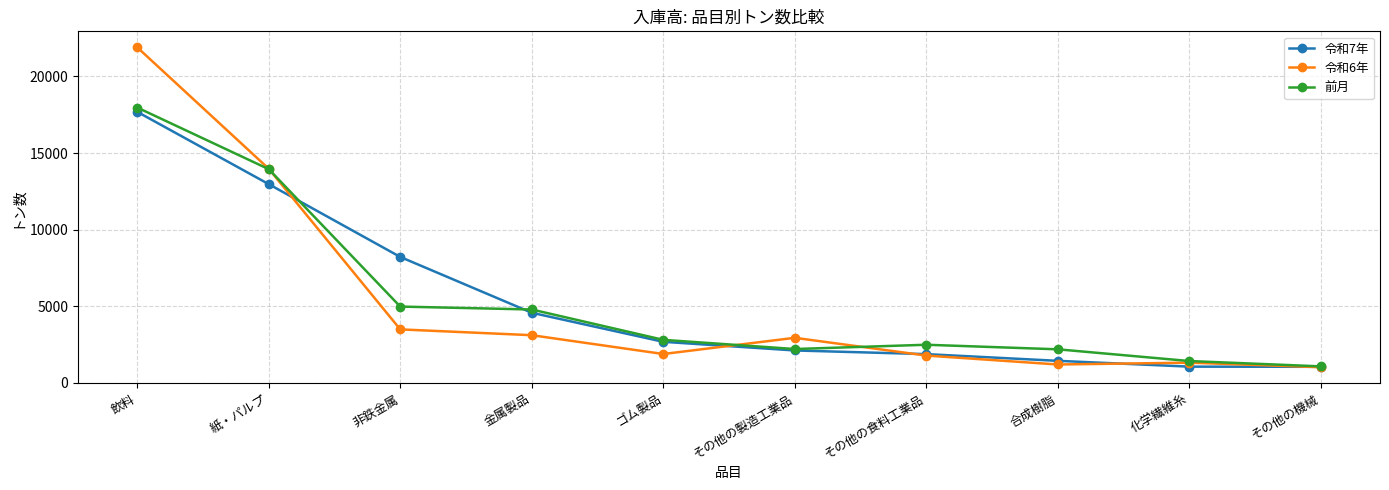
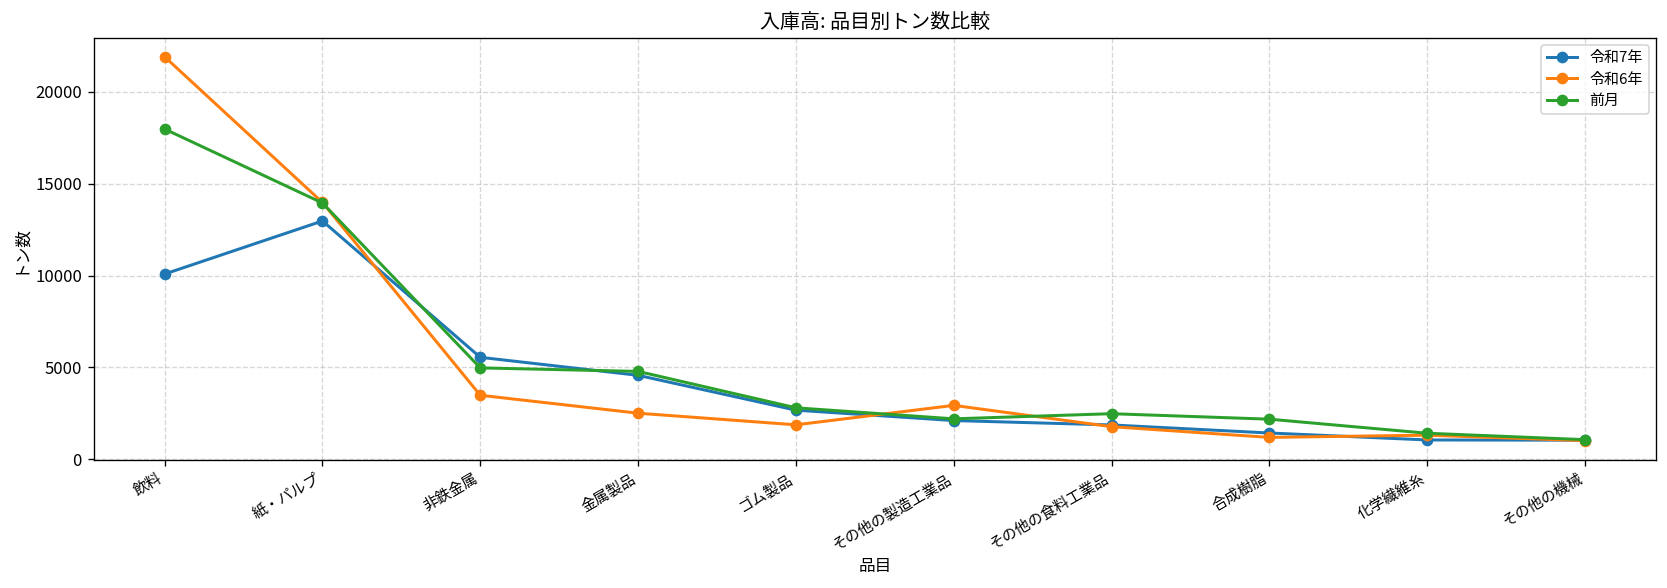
令和7年, 飲料: 17700 -> 10100
令和7年, 非鉄金属: 8200 -> 5600
令和6年, 金属製品: 3100 -> 2500
